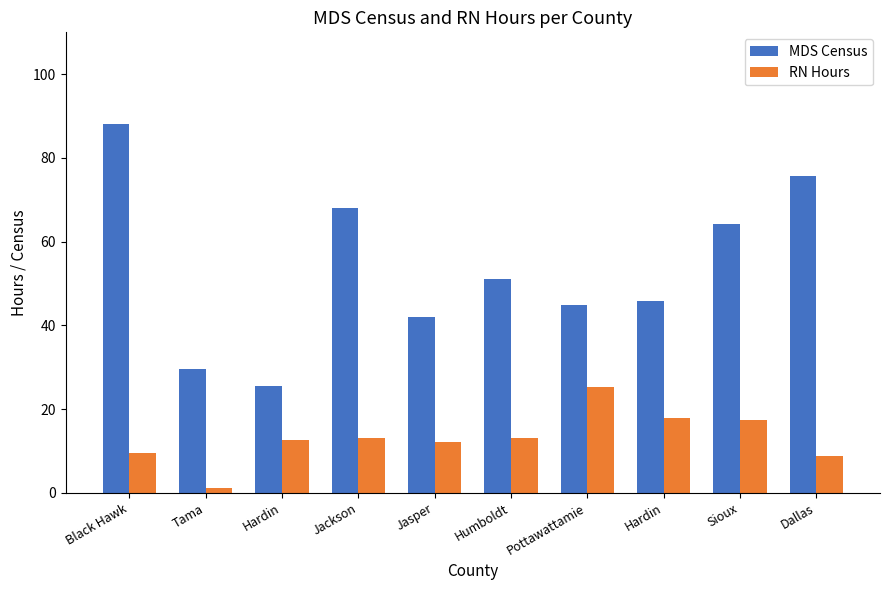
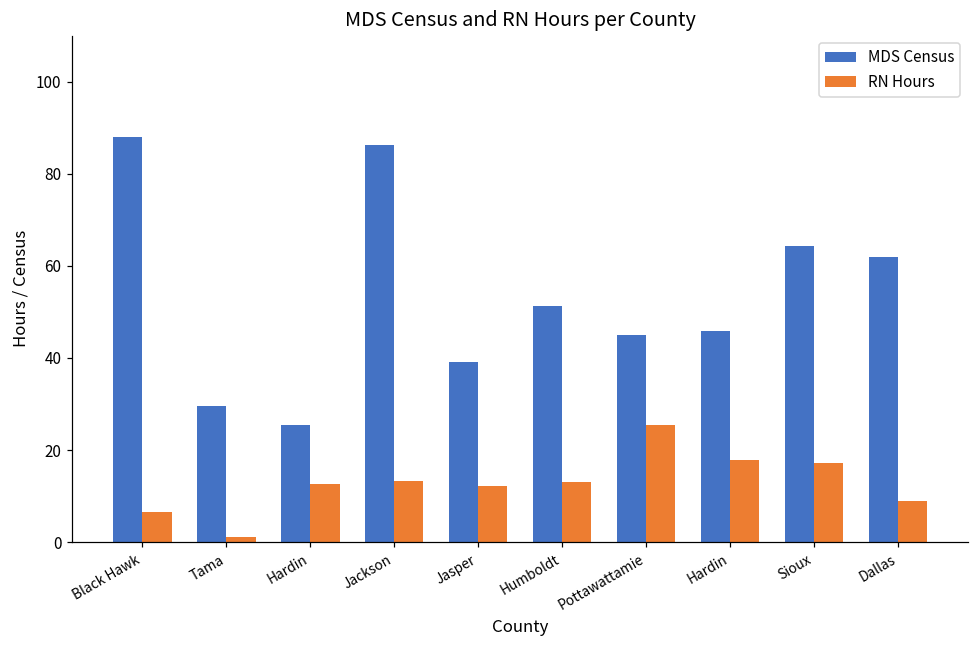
RN Hours, Black Hawk: 10 -> 7
MDS Census, Jackson: 68 -> 86
MDS Census, Jasper: 42 -> 39
MDS Census, Dallas: 76 -> 62
